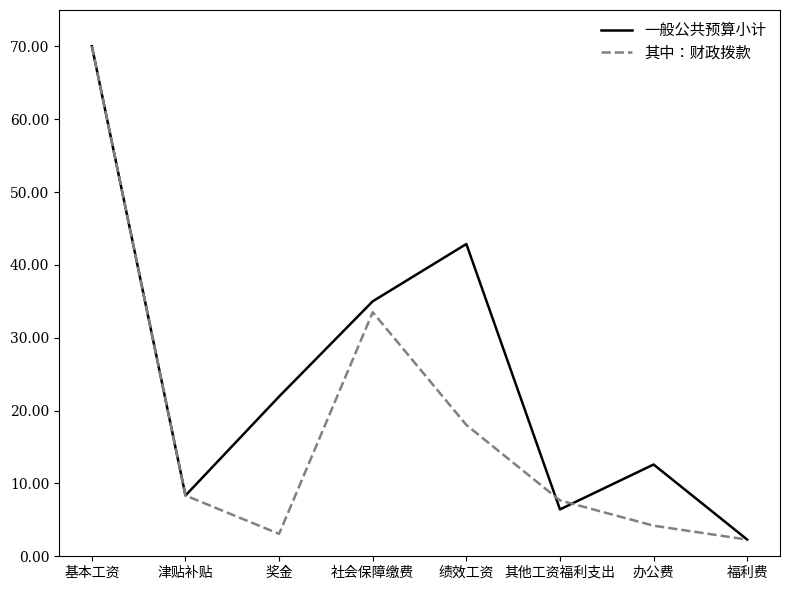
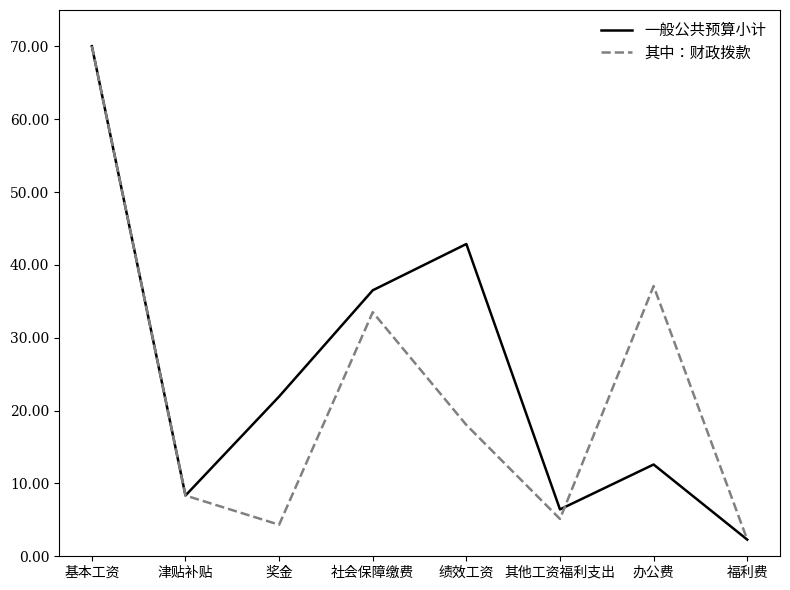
其中：财政拨款, 奖金: 3 -> 4
一般公共预算小计, 社会保障缴费: 35 -> 37
其中：财政拨款, 其他工资福利支出: 8 -> 5
其中：财政拨款, 办公费: 4 -> 37
